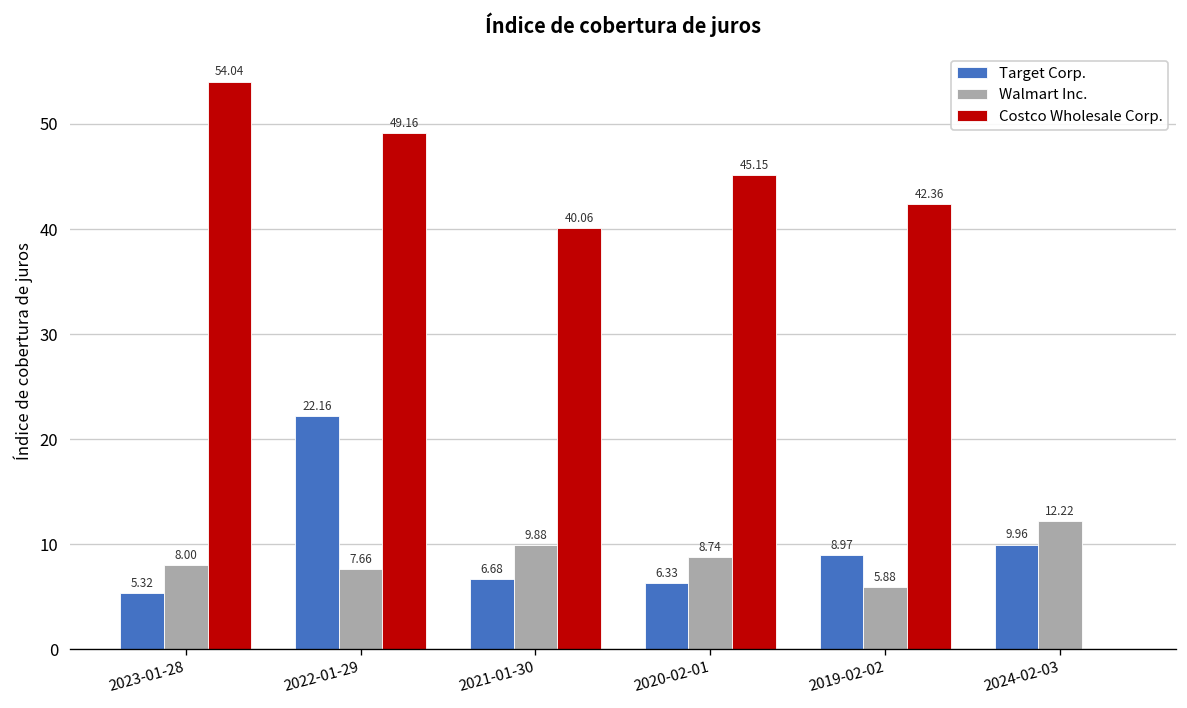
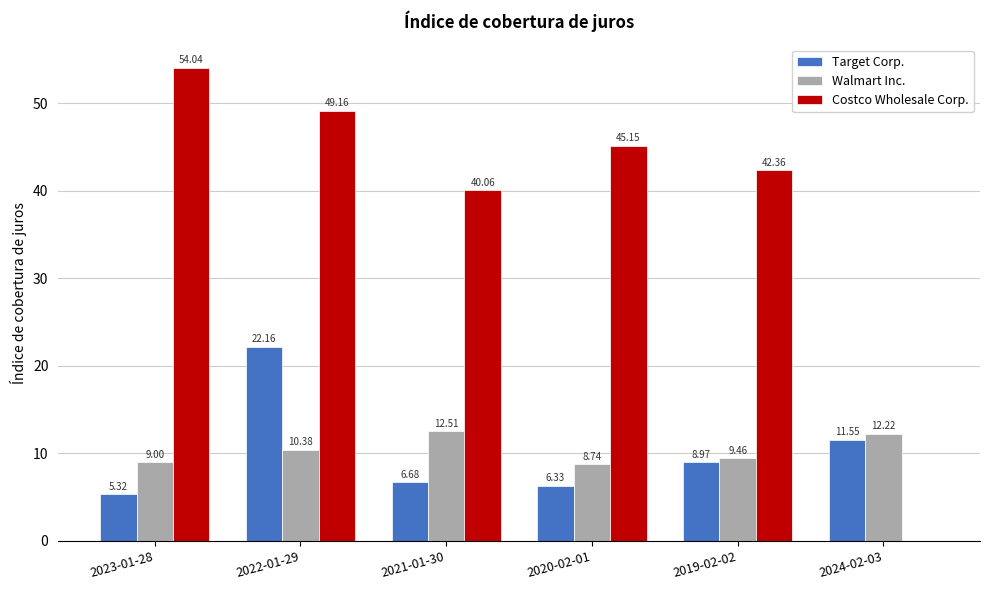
Walmart Inc., 2023-01-28: 8.00 -> 9.00
Walmart Inc., 2022-01-29: 7.66 -> 10.38
Walmart Inc., 2021-01-30: 9.88 -> 12.51
Walmart Inc., 2019-02-02: 5.88 -> 9.46
Target Corp., 2024-02-03: 9.96 -> 11.55
